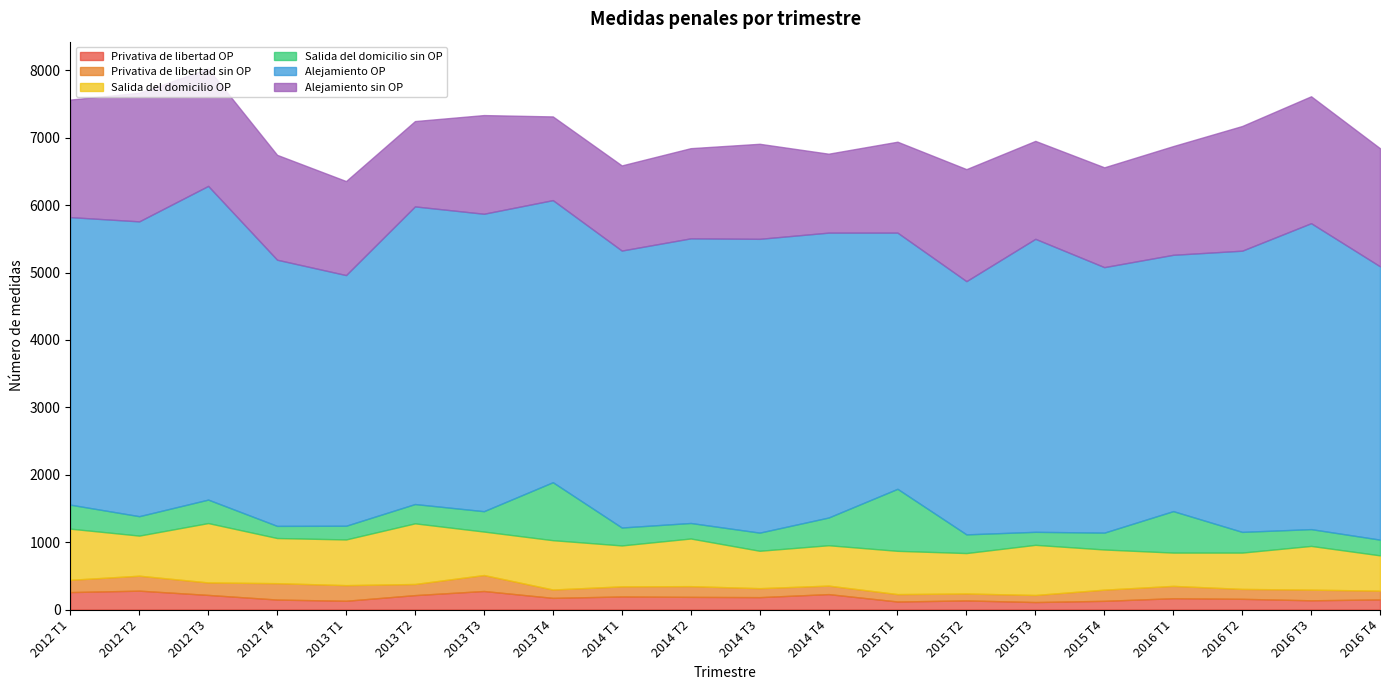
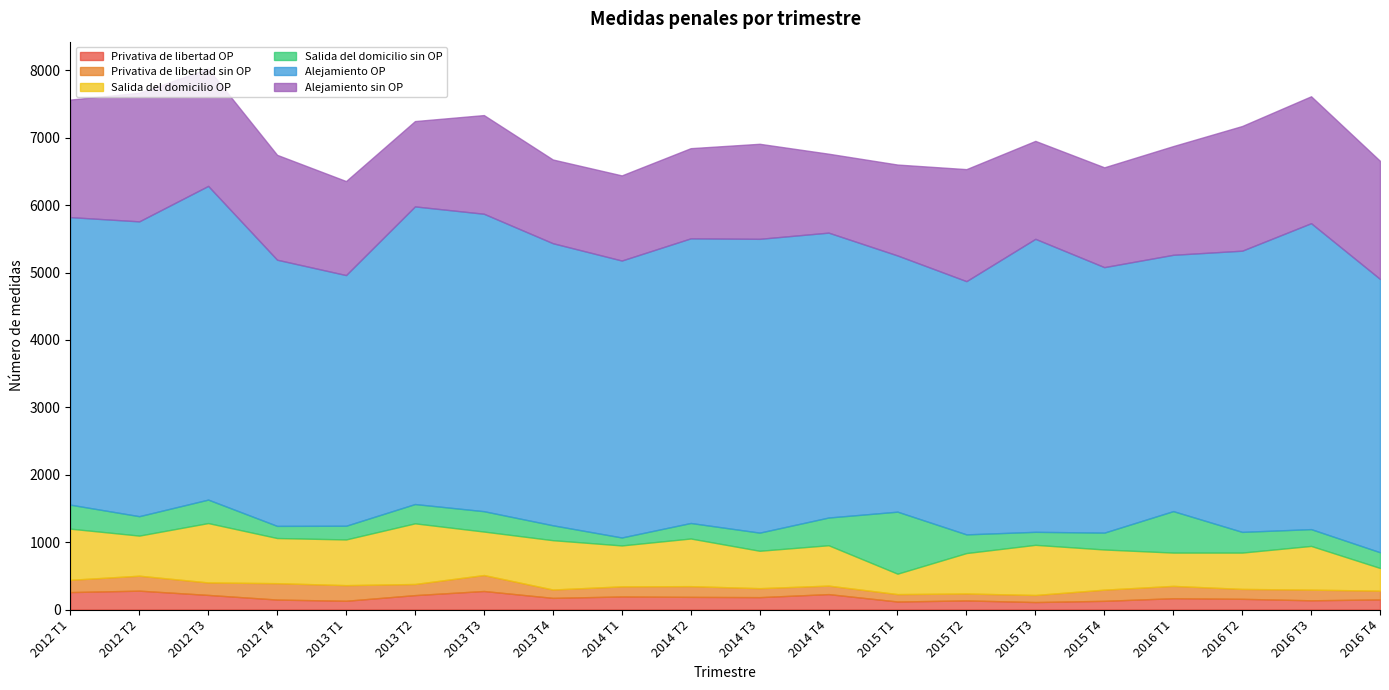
Salida del domicilio sin OP, 2013 T4: 900 -> 200
Salida del domicilio sin OP, 2014 T1: 300 -> 100
Salida del domicilio OP, 2015 T1: 600 -> 300
Salida del domicilio OP, 2016 T4: 500 -> 300
